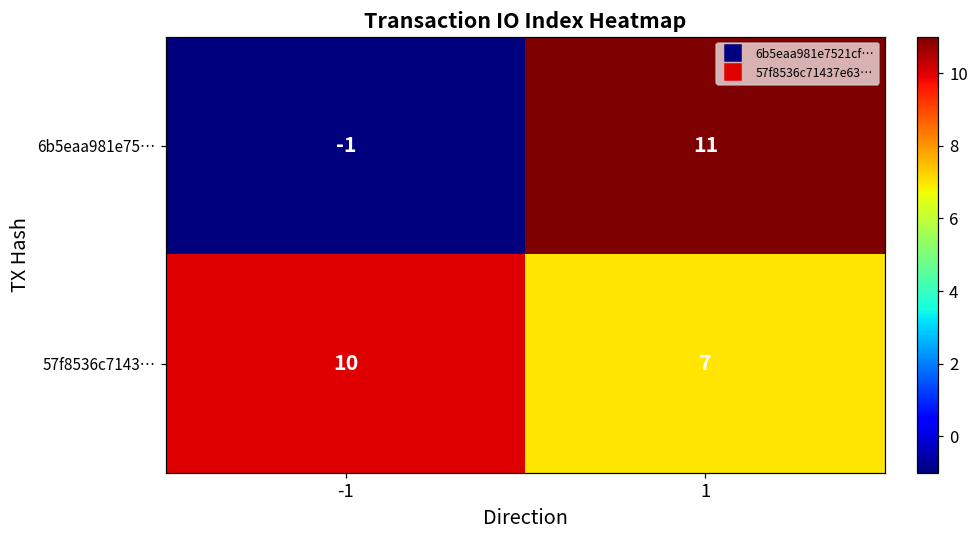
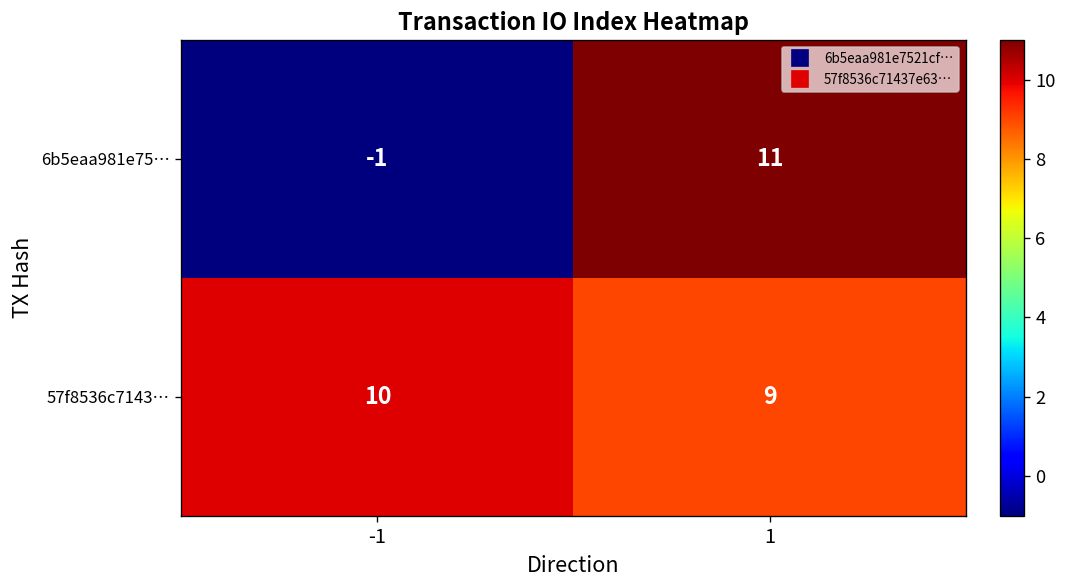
57f8536c7143…, 1: 7 -> 9
